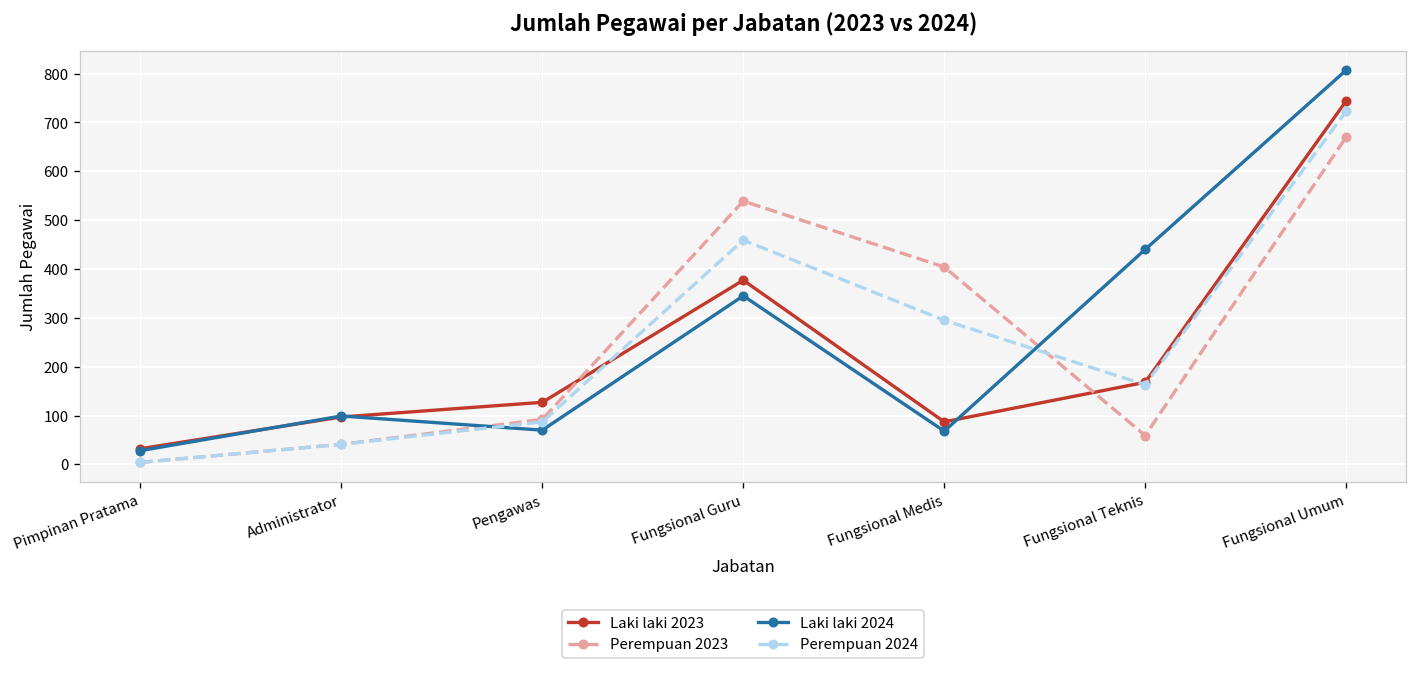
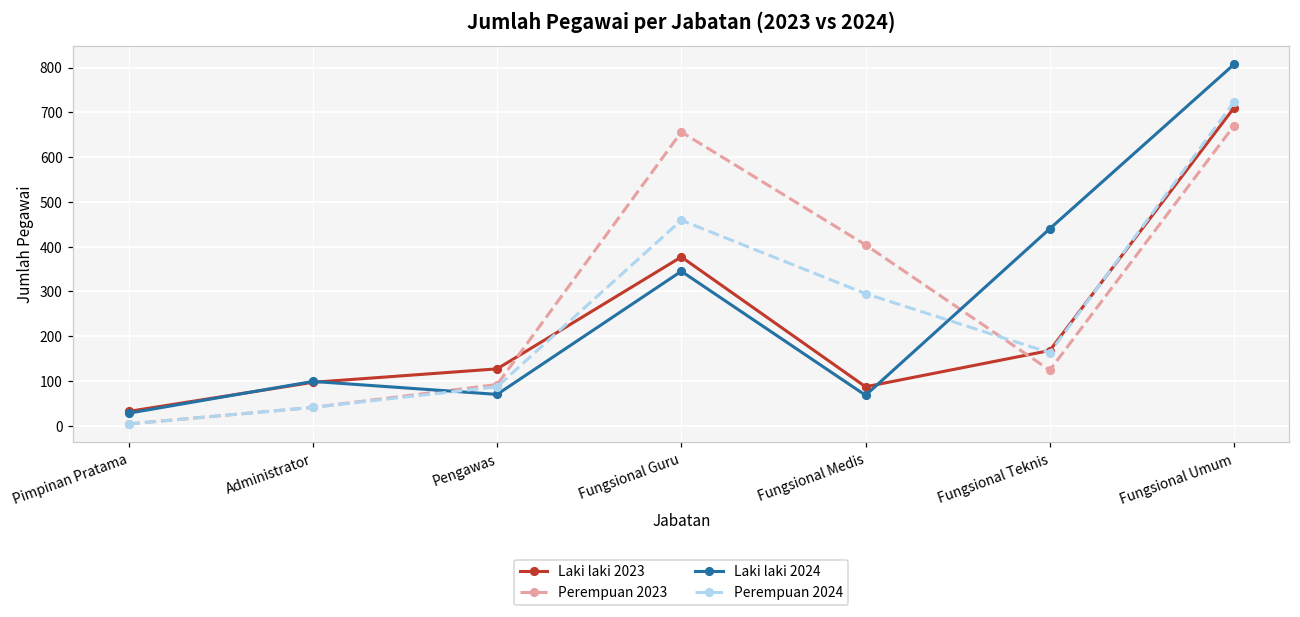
Perempuan 2023, Fungsional Guru: 540 -> 660
Perempuan 2023, Fungsional Teknis: 60 -> 120
Laki laki 2023, Fungsional Umum: 740 -> 710
